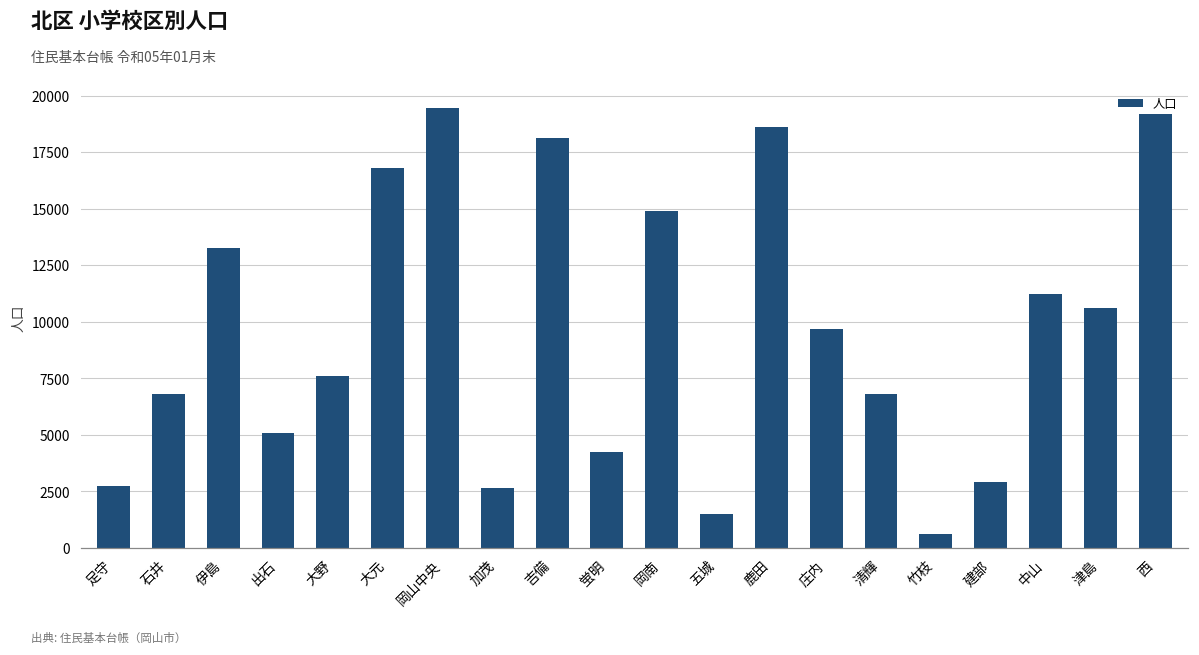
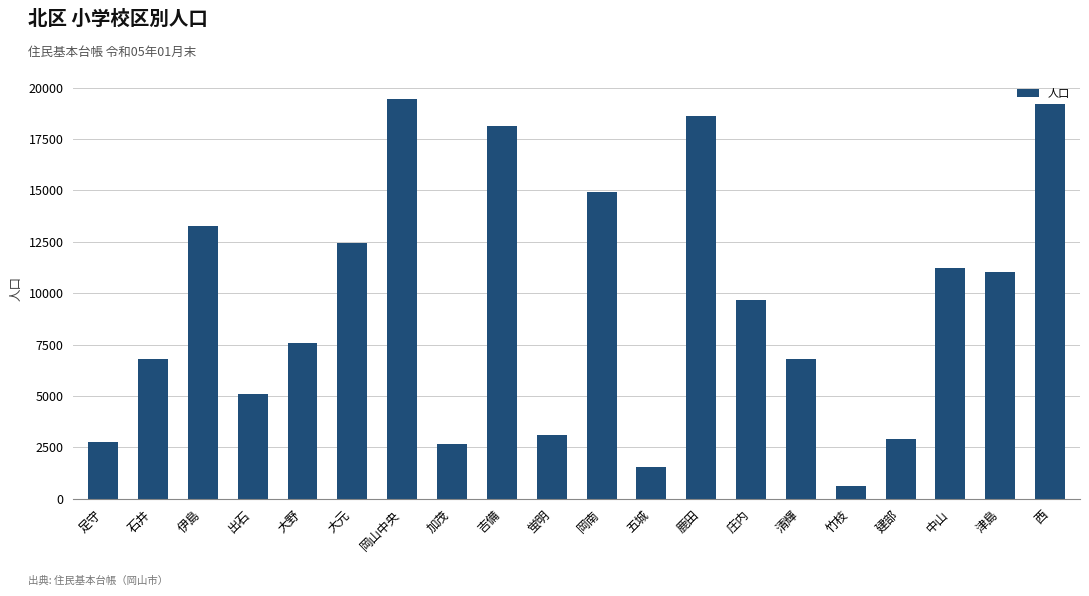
大元: 16800 -> 12400
蛍明: 4300 -> 3100
津島: 10600 -> 11000
